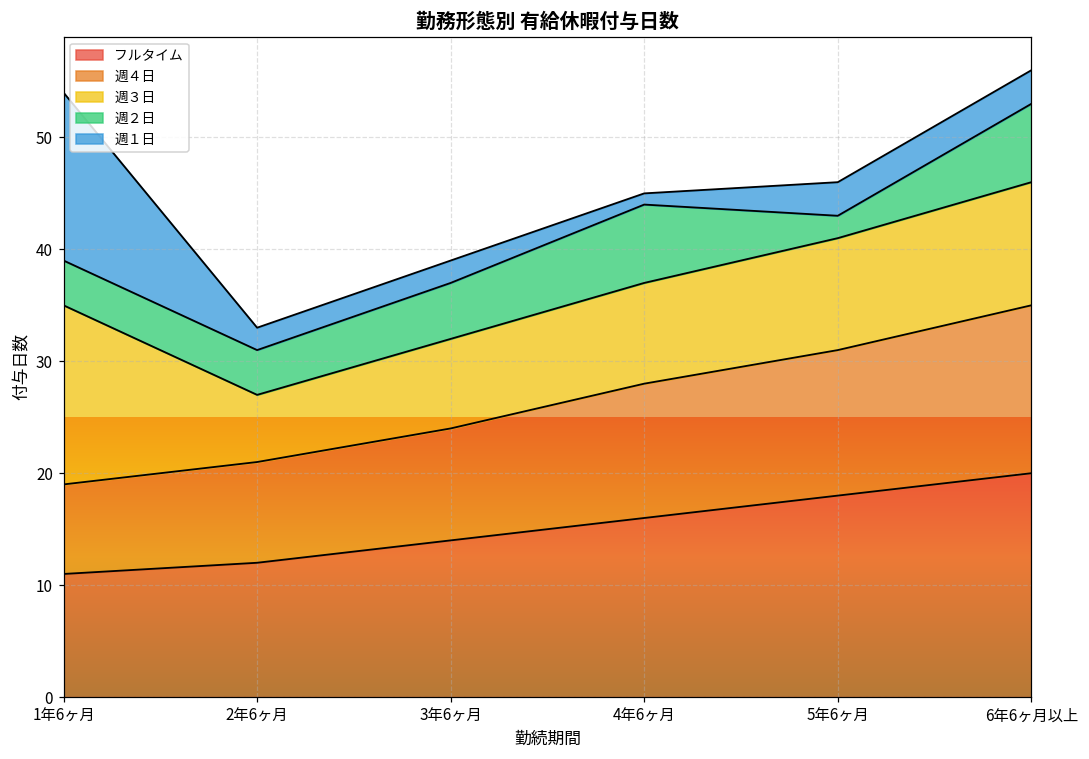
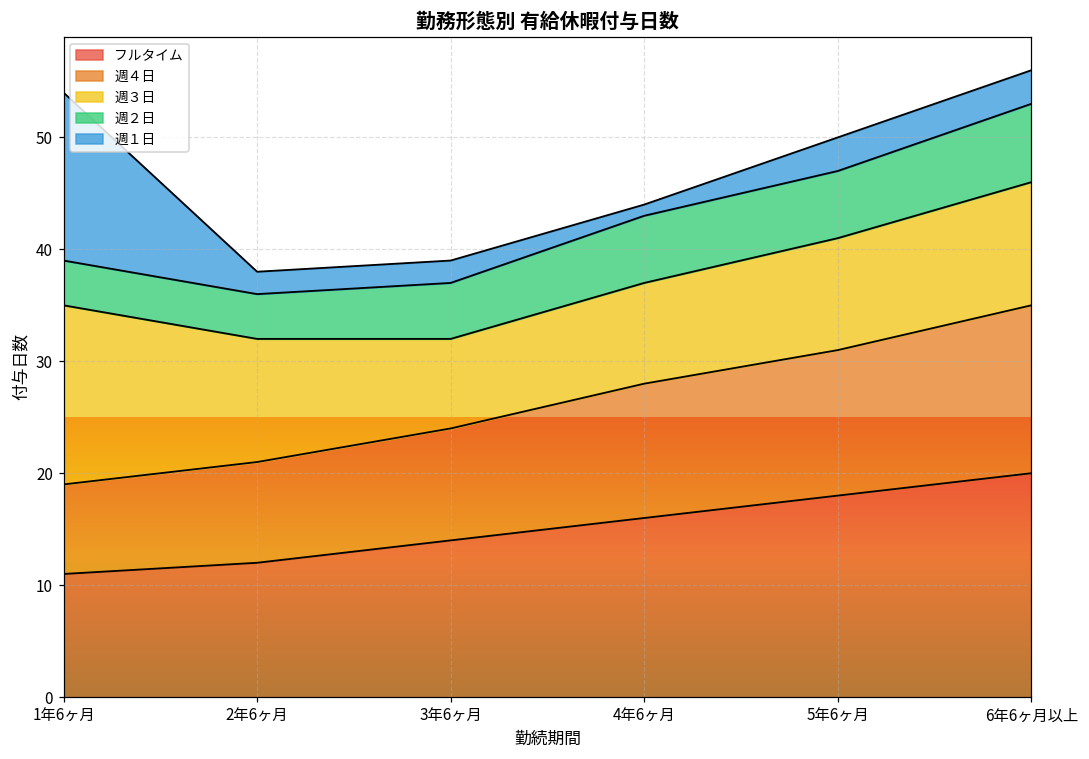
週３日, 2年6ヶ月: 6 -> 11
週２日, 4年6ヶ月: 7 -> 6
週２日, 5年6ヶ月: 2 -> 6
